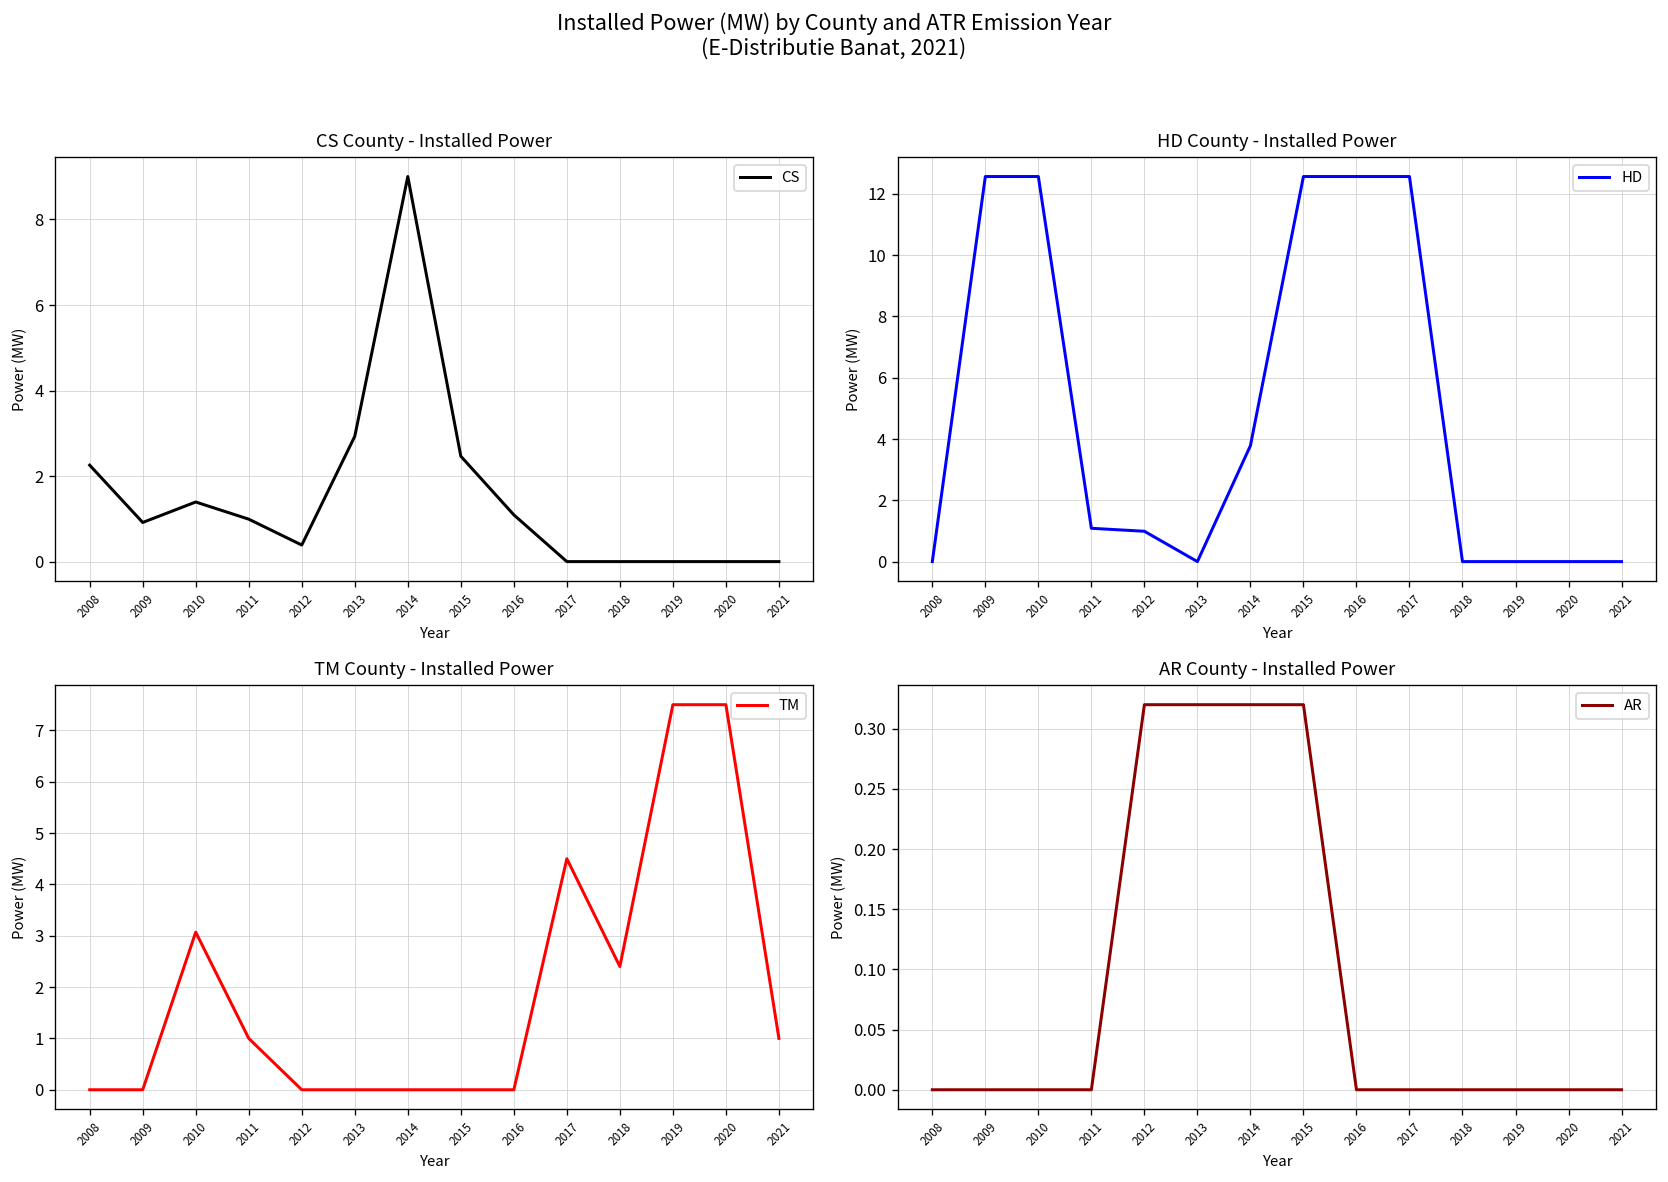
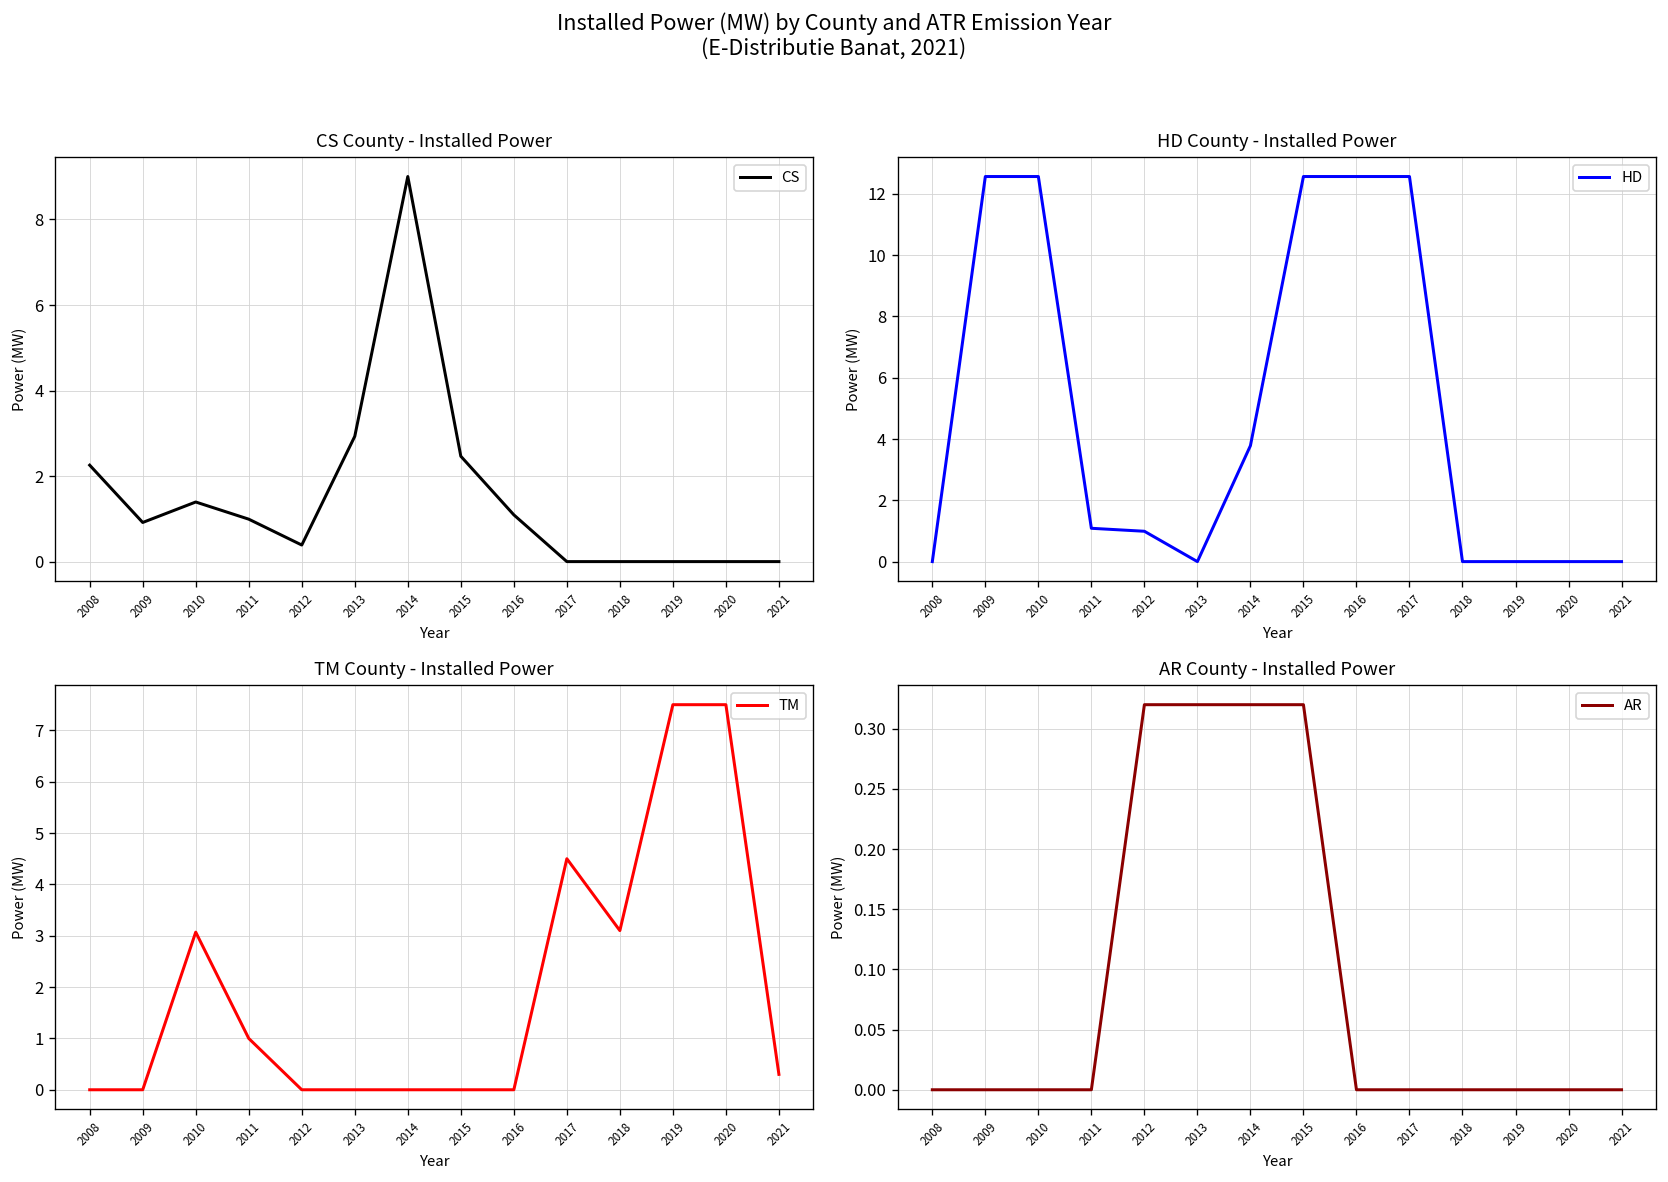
TM County - Installed Power, 2018: 2.4 -> 3.1
TM County - Installed Power, 2021: 1.0 -> 0.3
